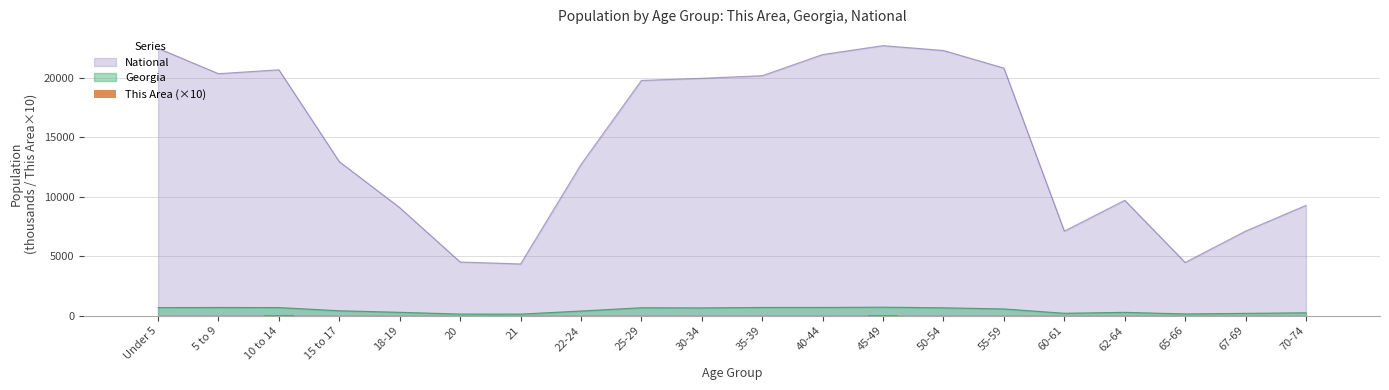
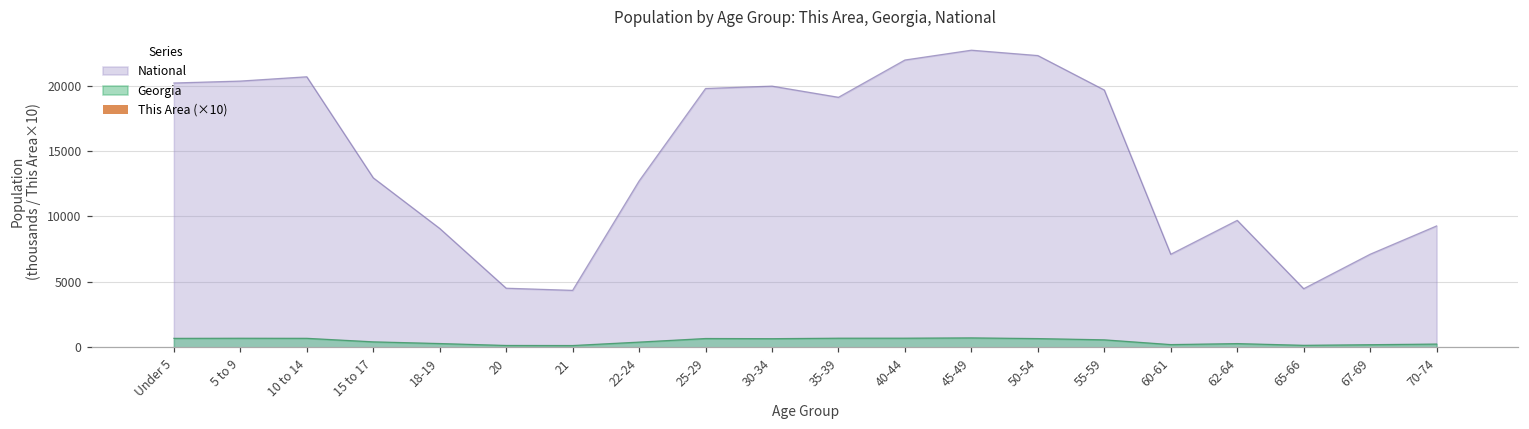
National, Under 5: 22500 -> 20200
National, 35-39: 20200 -> 19100
National, 55-59: 20800 -> 19700
